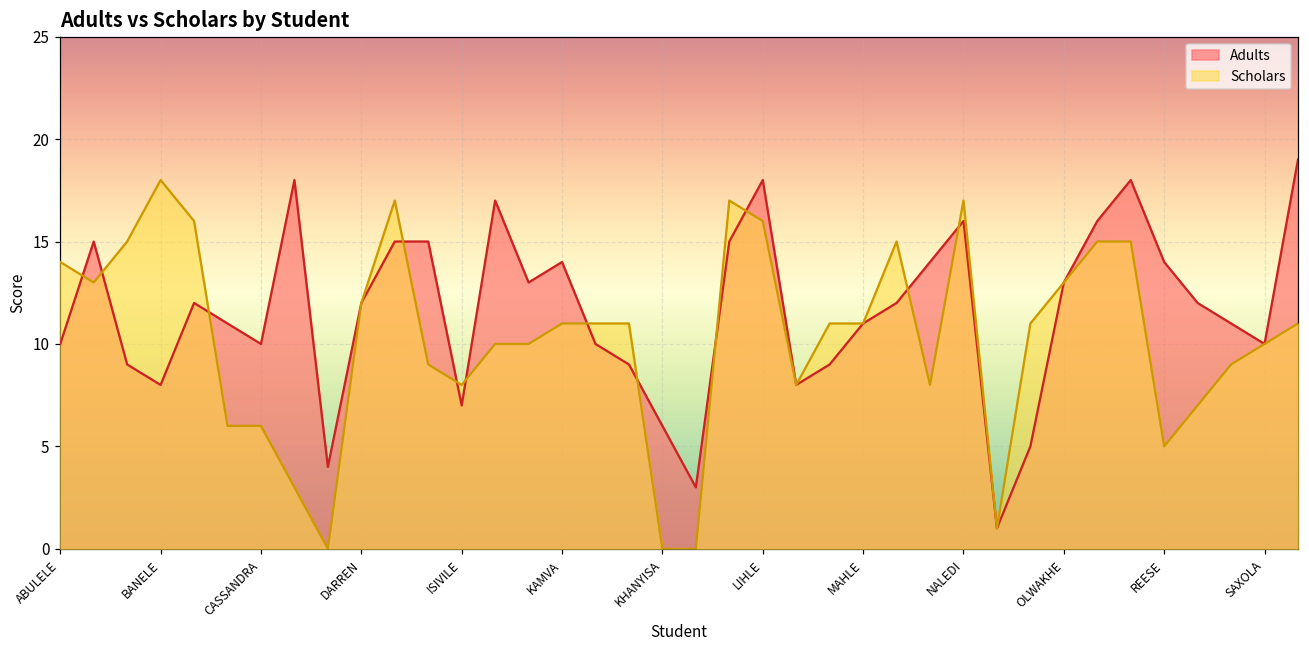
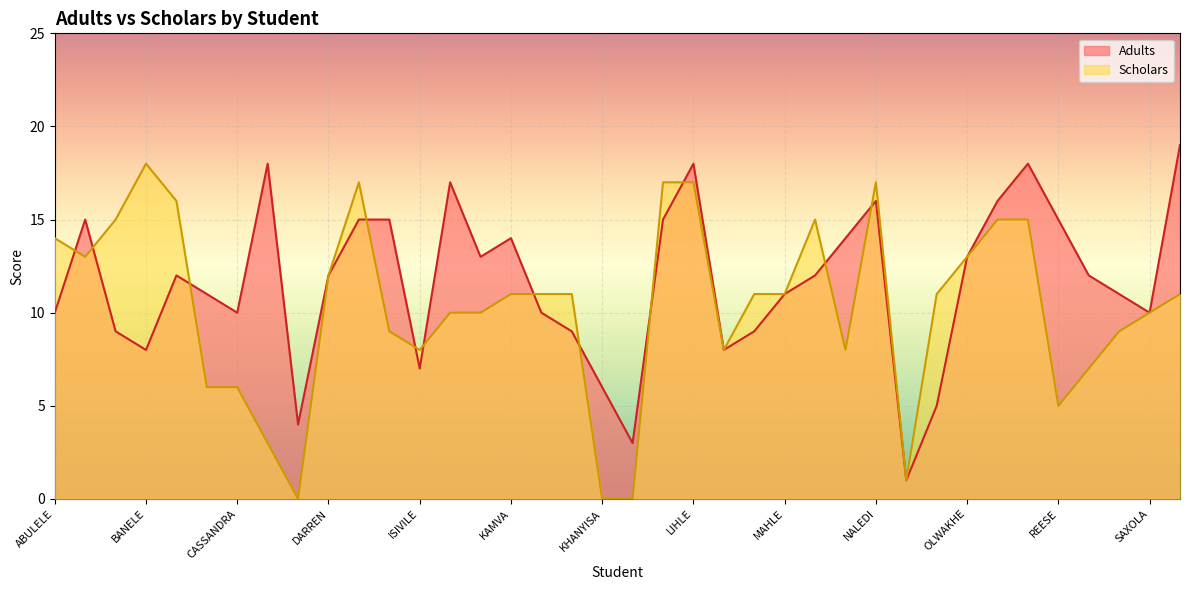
Scholars, LIHLE: 16 -> 17
Adults, REESE: 14 -> 15
